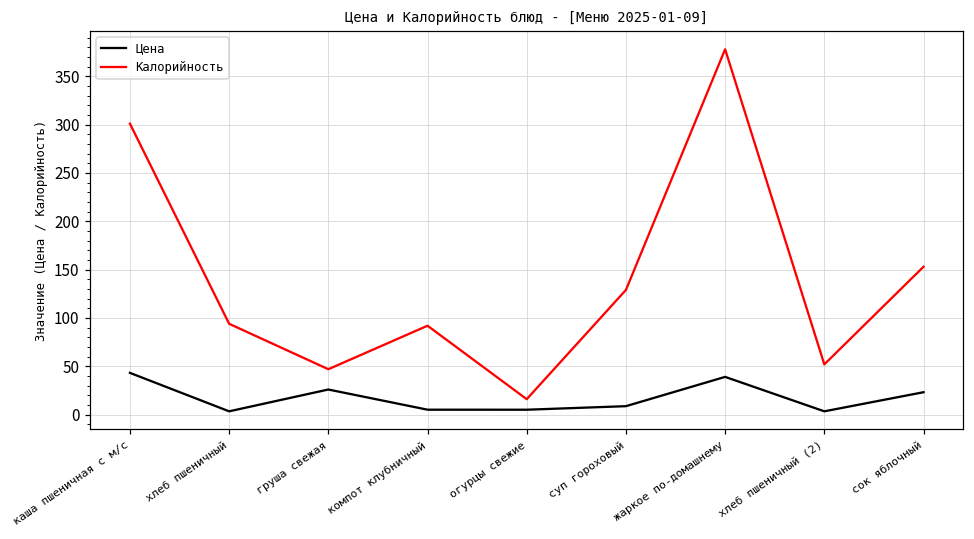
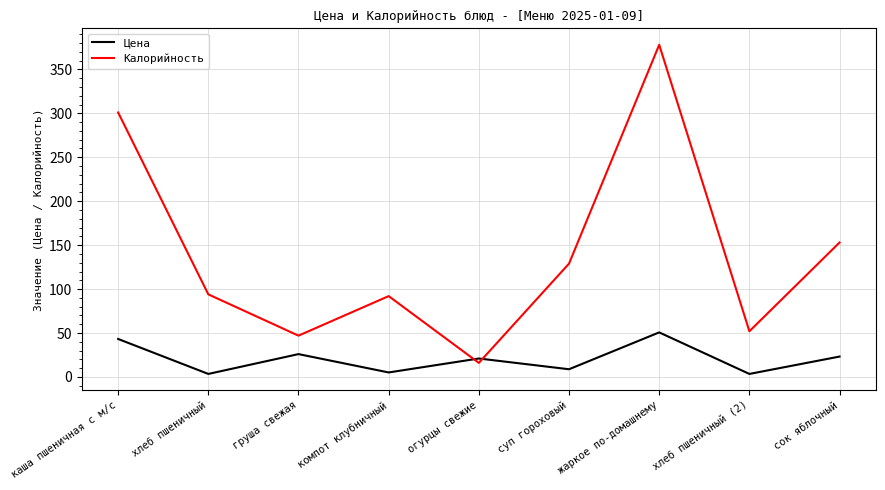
Цена, огурцы свежие: 10 -> 20
Цена, жаркое по-домашнему: 40 -> 50
